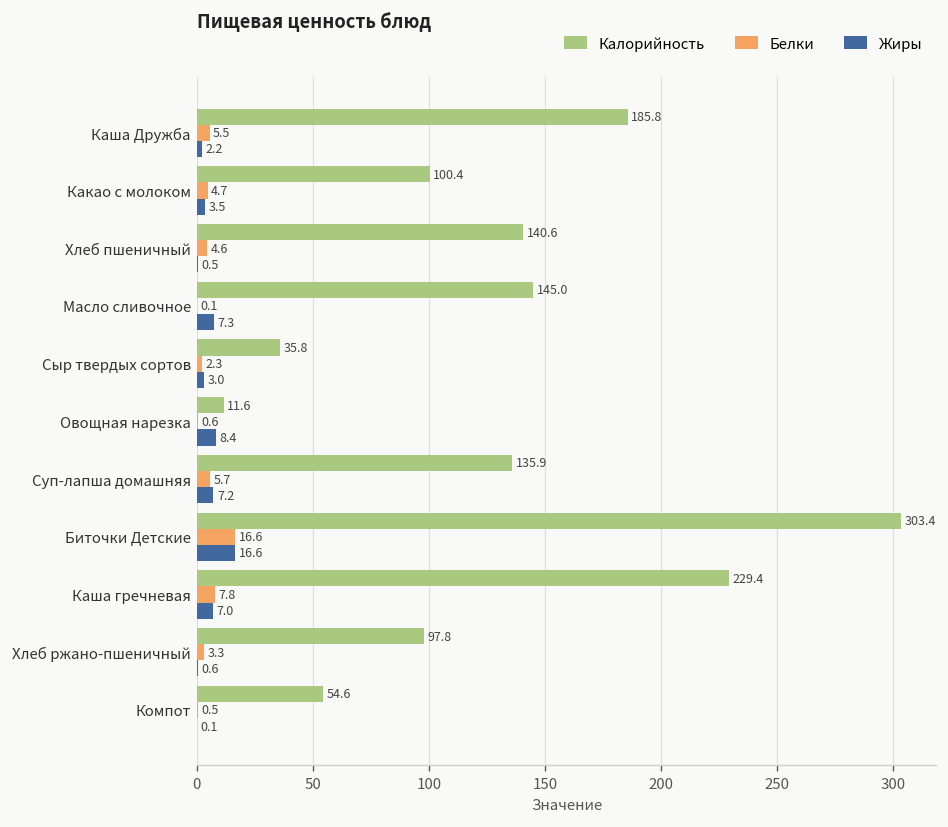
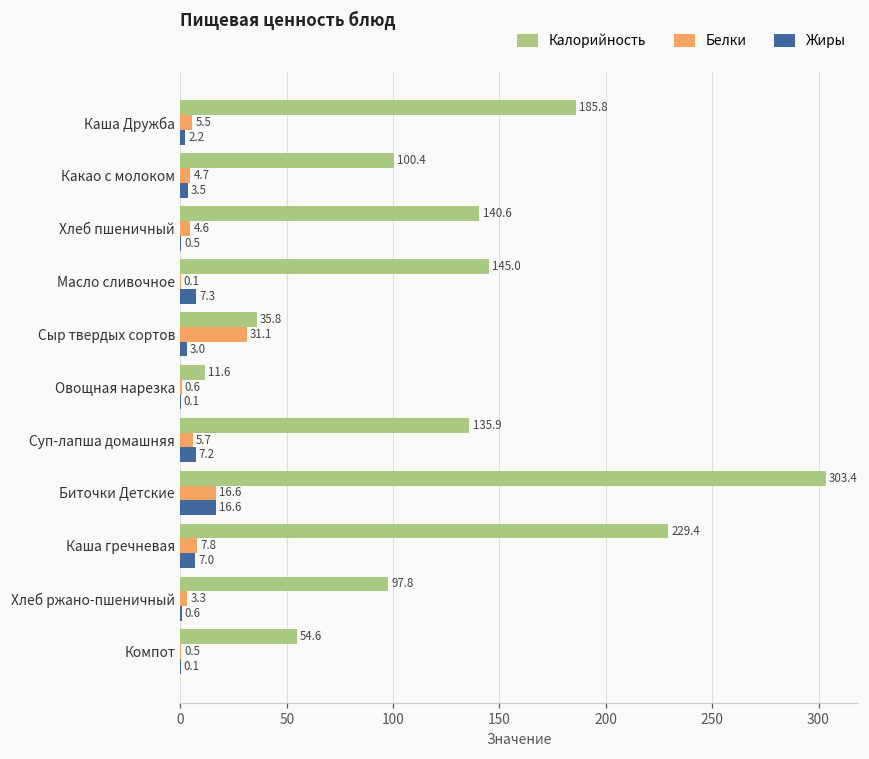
Белки, Сыр твердых сортов: 2.3 -> 31.1
Жиры, Овощная нарезка: 8.4 -> 0.1
